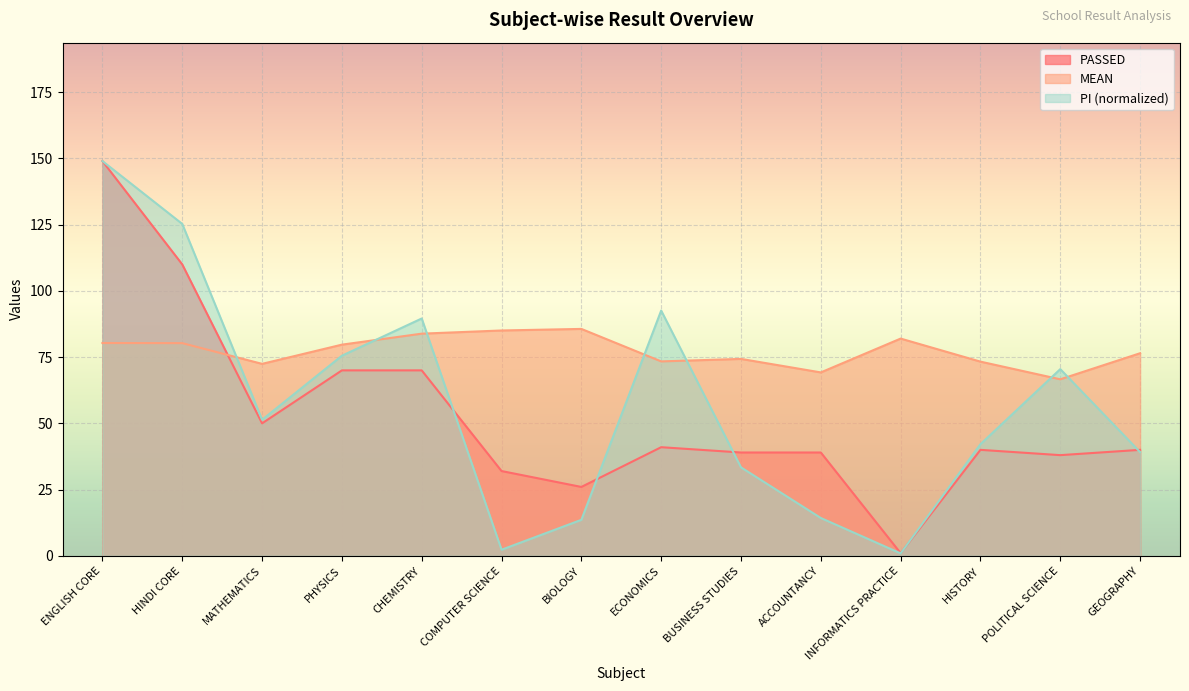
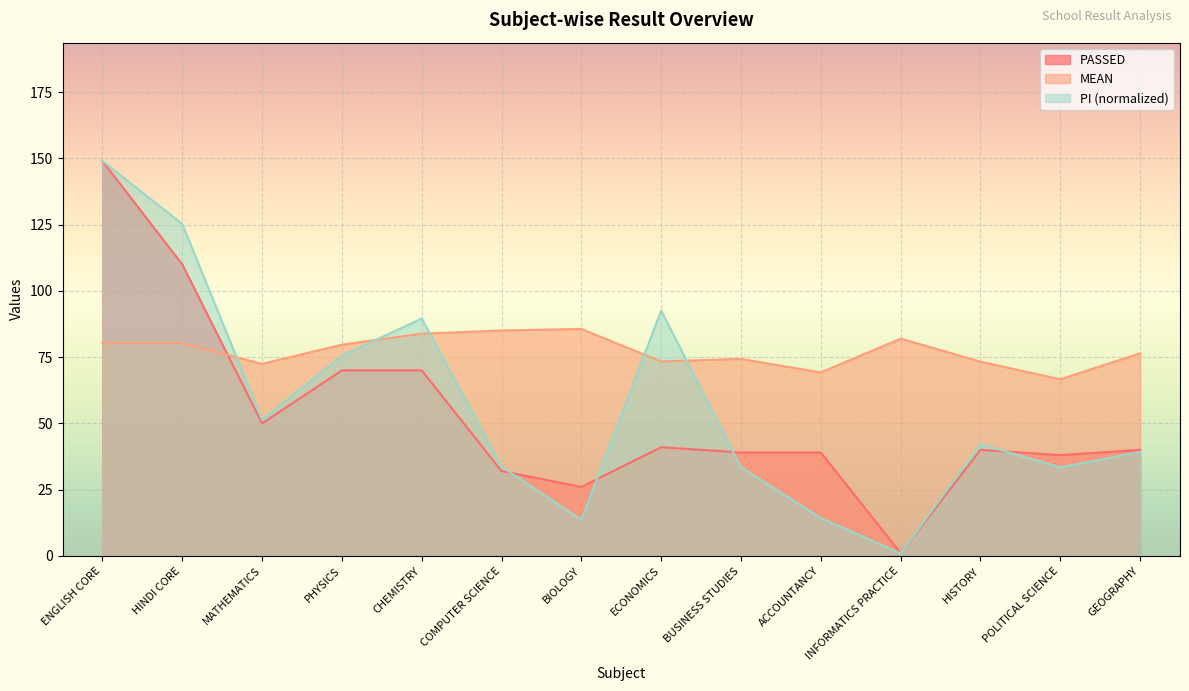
PI (normalized), COMPUTER SCIENCE: 2 -> 34
PI (normalized), POLITICAL SCIENCE: 70 -> 33
